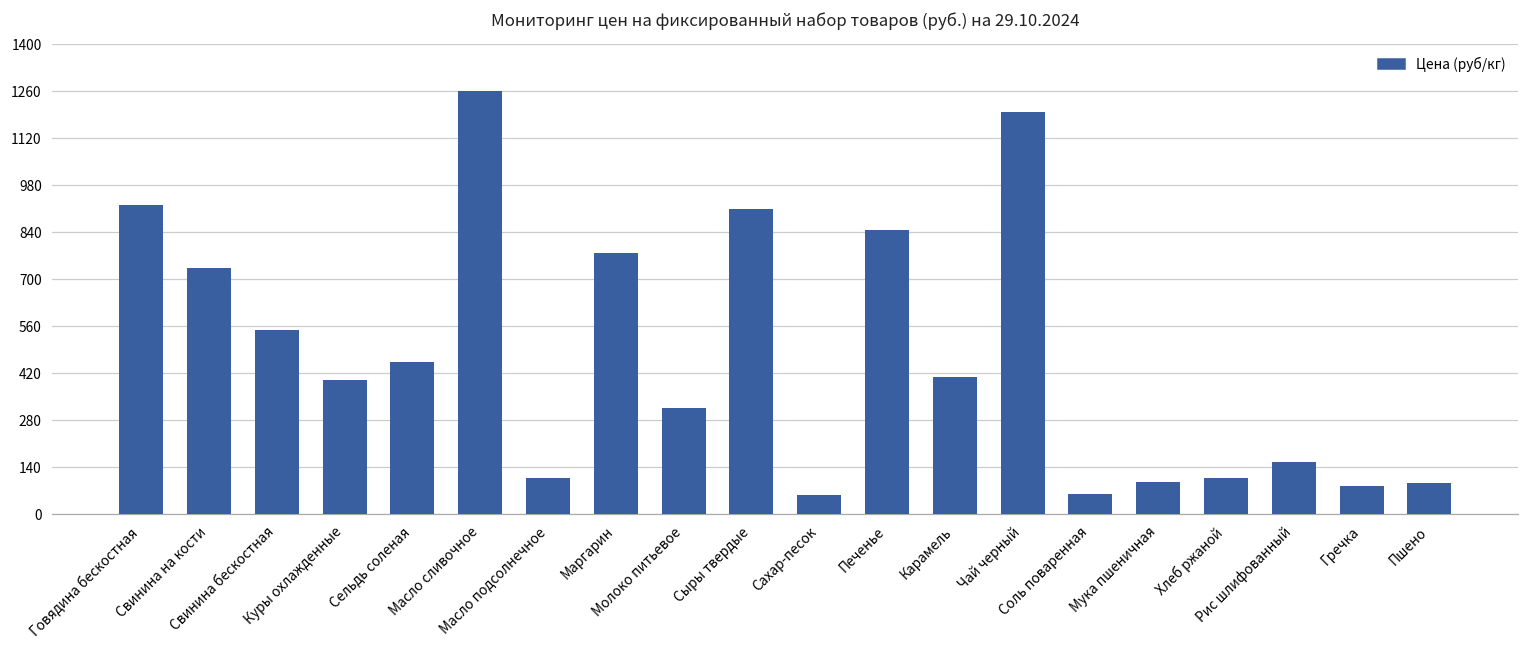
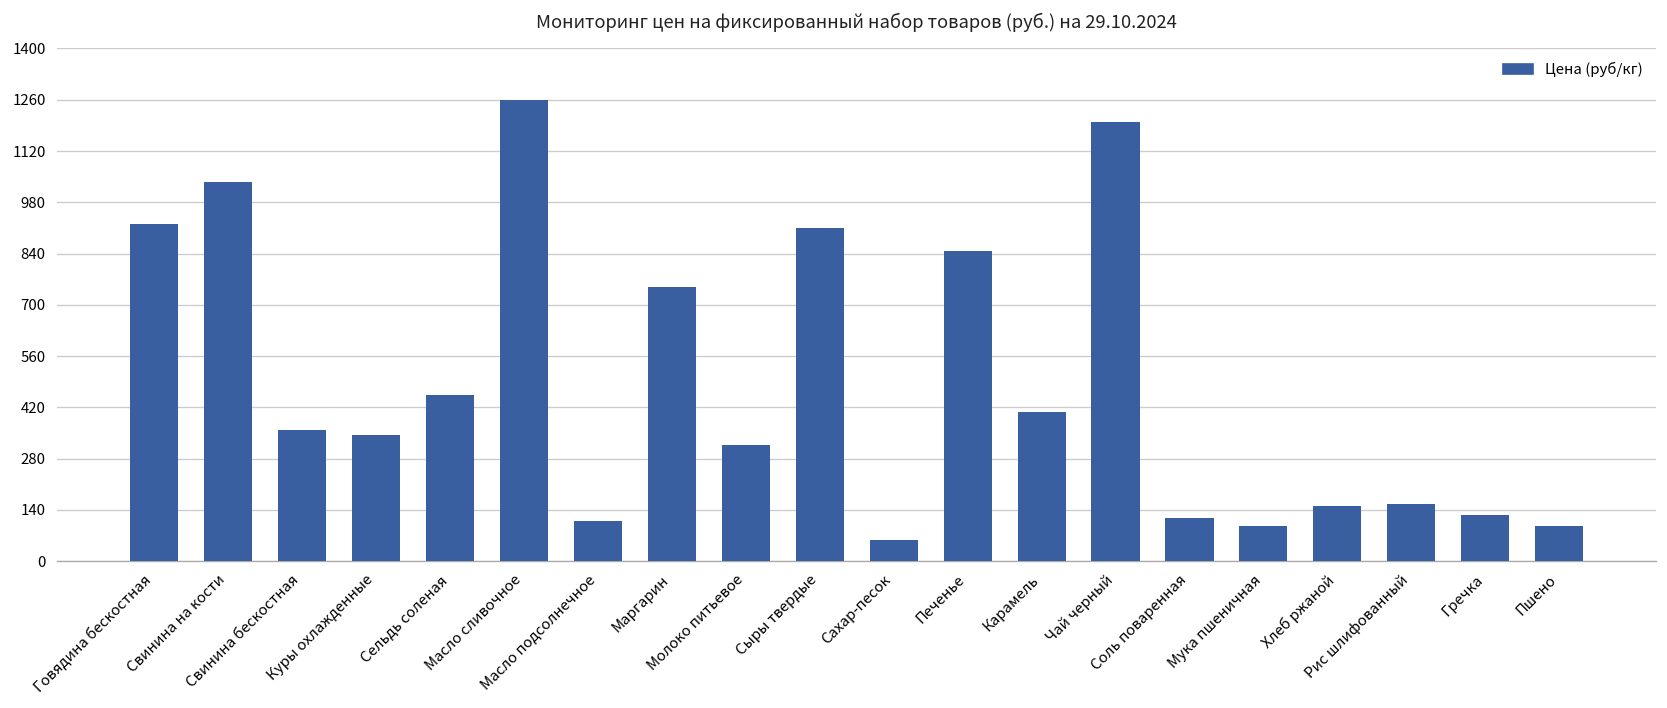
Свинина на кости: 740 -> 1040
Свинина бескостная: 550 -> 360
Куры охлажденные: 400 -> 350
Маргарин: 780 -> 750
Соль поваренная: 60 -> 120
Хлеб ржаной: 110 -> 150
Гречка: 90 -> 130
